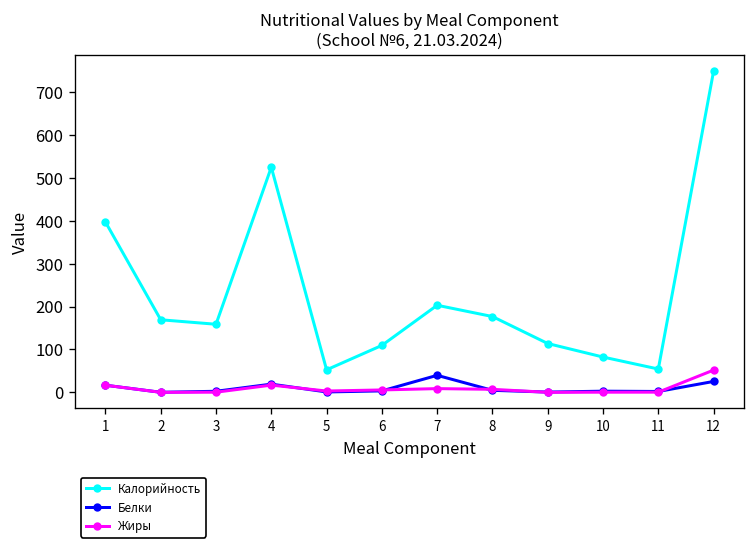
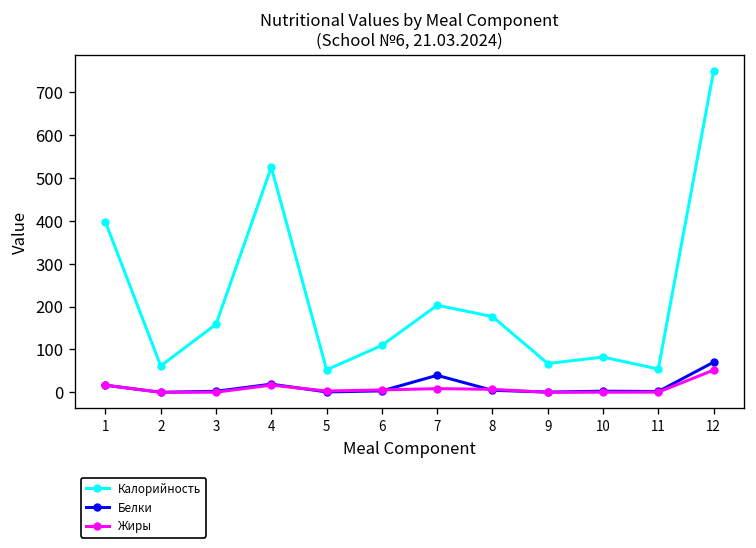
Калорийность, 2: 170 -> 60
Калорийность, 9: 110 -> 70
Белки, 12: 30 -> 70
